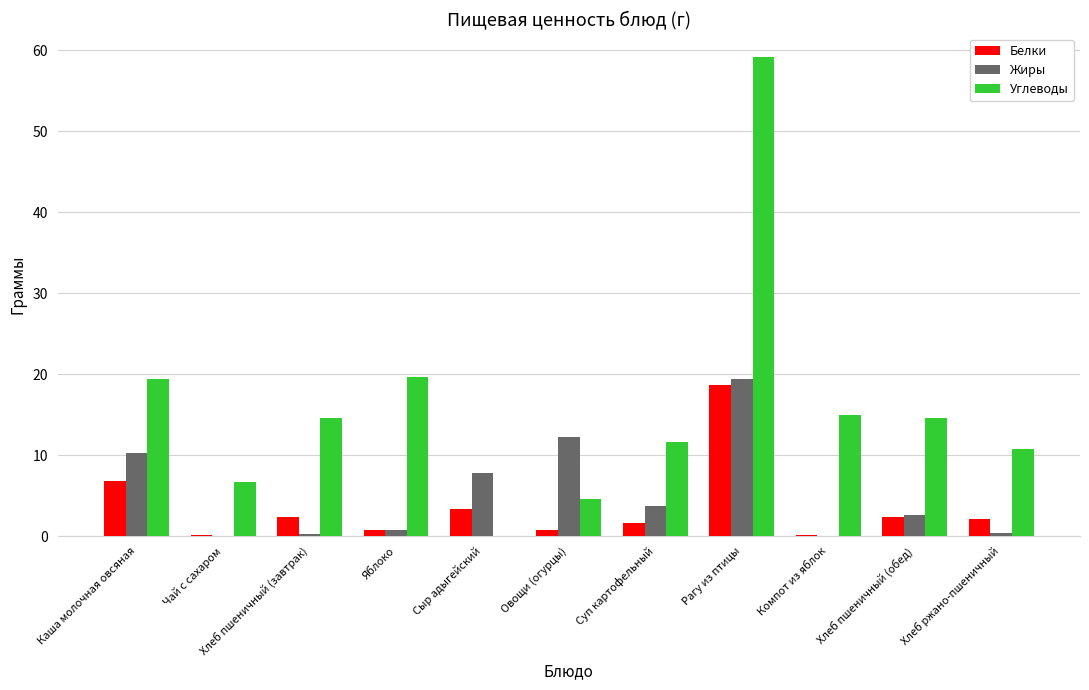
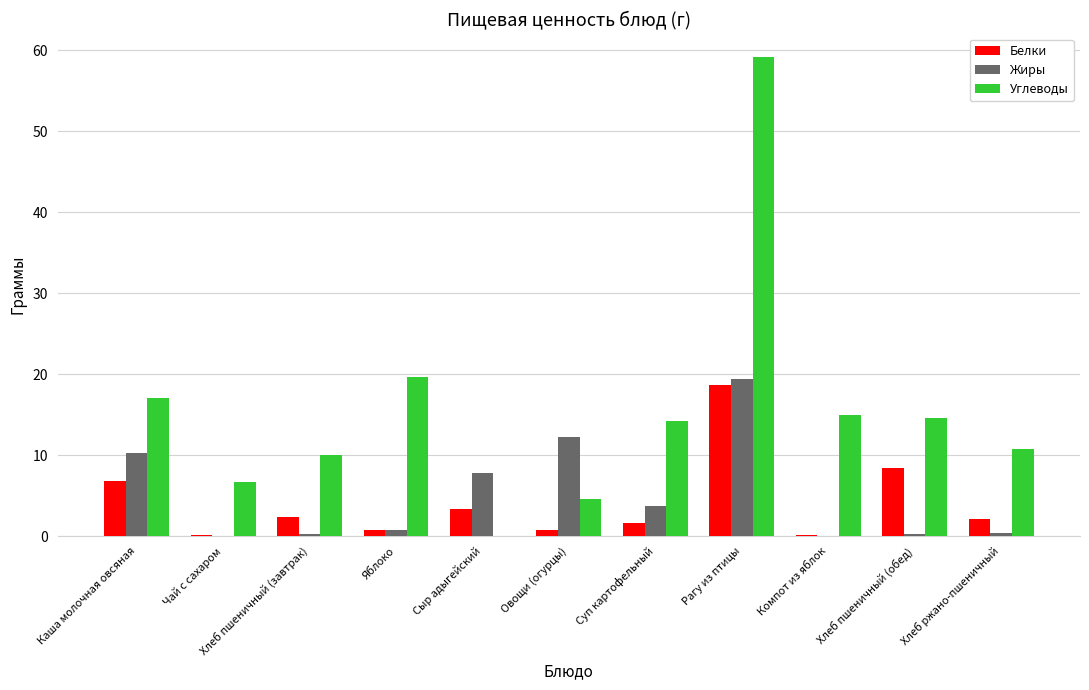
Углеводы, Каша молочная овсяная: 19 -> 17
Углеводы, Хлеб пшеничный (завтрак): 15 -> 10
Углеводы, Суп картофельный: 12 -> 14
Белки, Хлеб пшеничный (обед): 2 -> 8
Жиры, Хлеб пшеничный (обед): 3 -> 0
